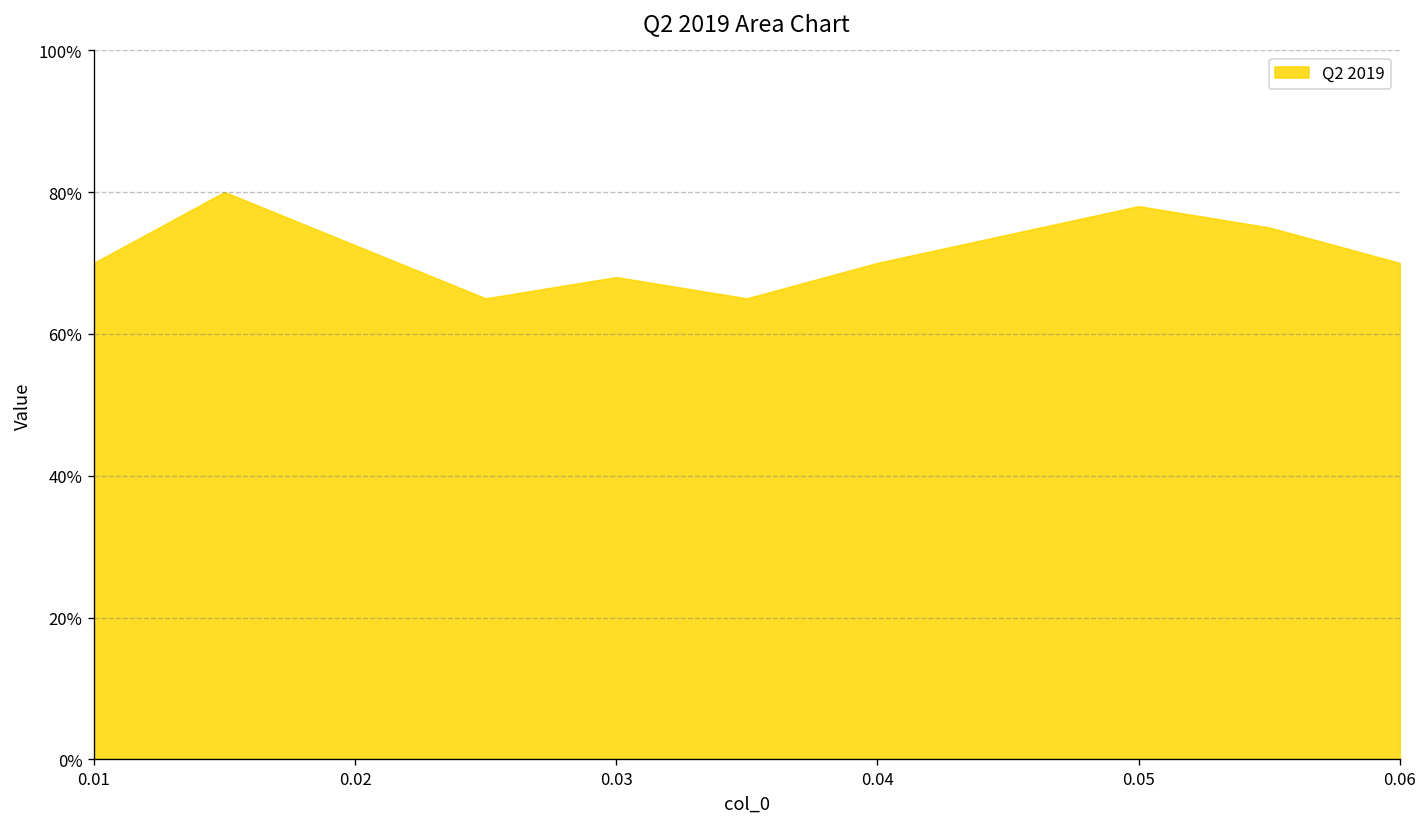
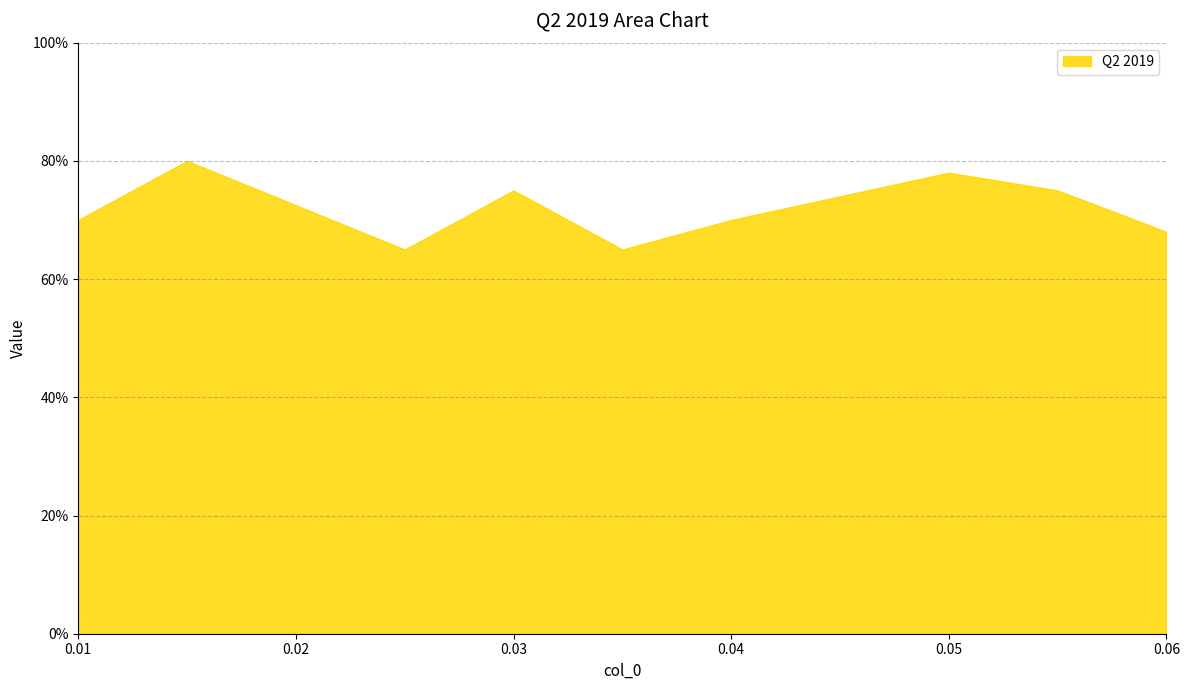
0.03: 68% -> 75%
0.06: 70% -> 68%
